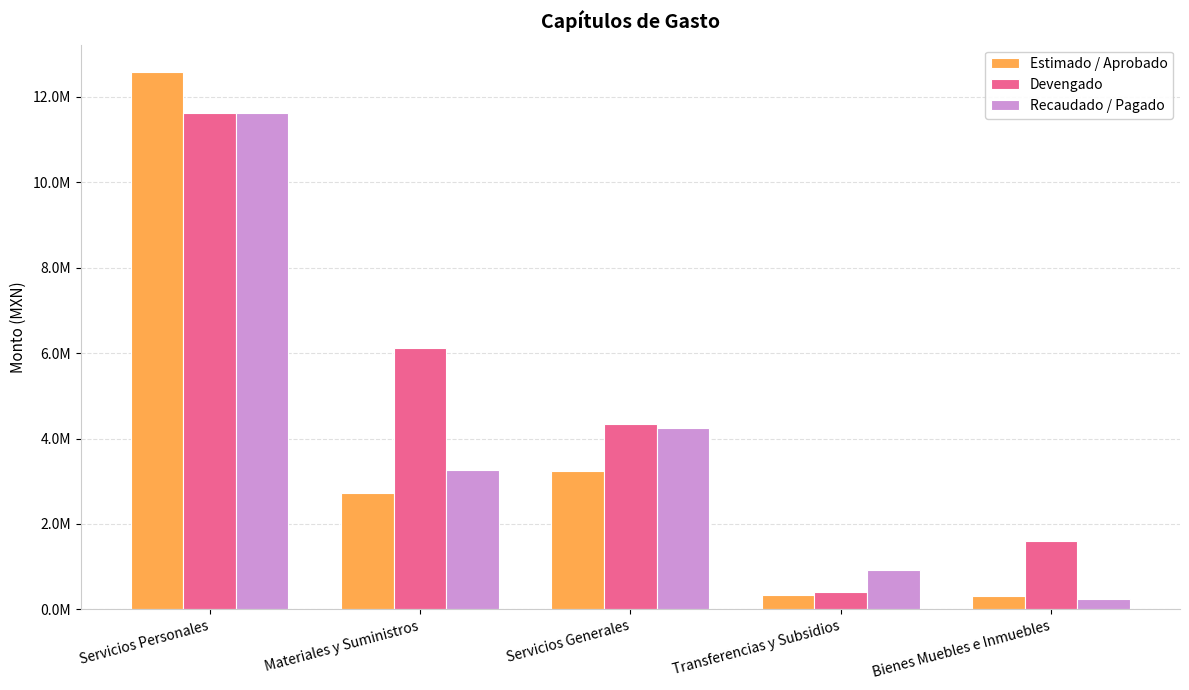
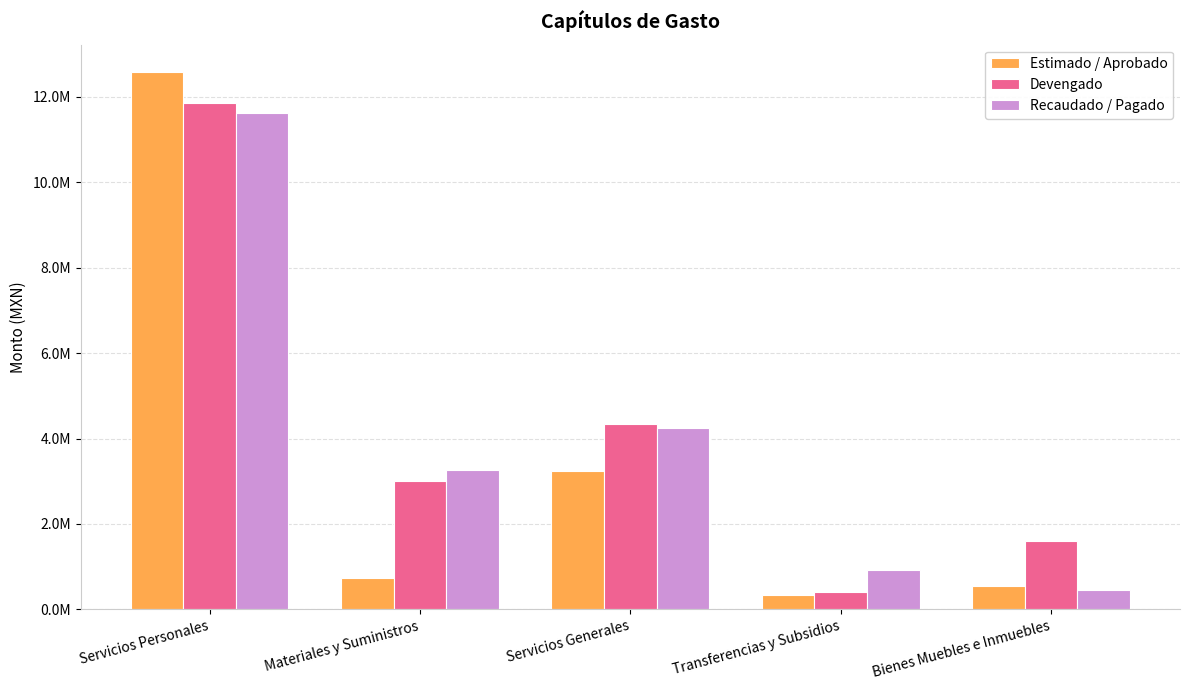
Devengado, Servicios Personales: 11600000 -> 11900000
Estimado / Aprobado, Materiales y Suministros: 2700000 -> 700000
Devengado, Materiales y Suministros: 6100000 -> 3000000
Estimado / Aprobado, Bienes Muebles e Inmuebles: 300000 -> 500000
Recaudado / Pagado, Bienes Muebles e Inmuebles: 200000 -> 400000
